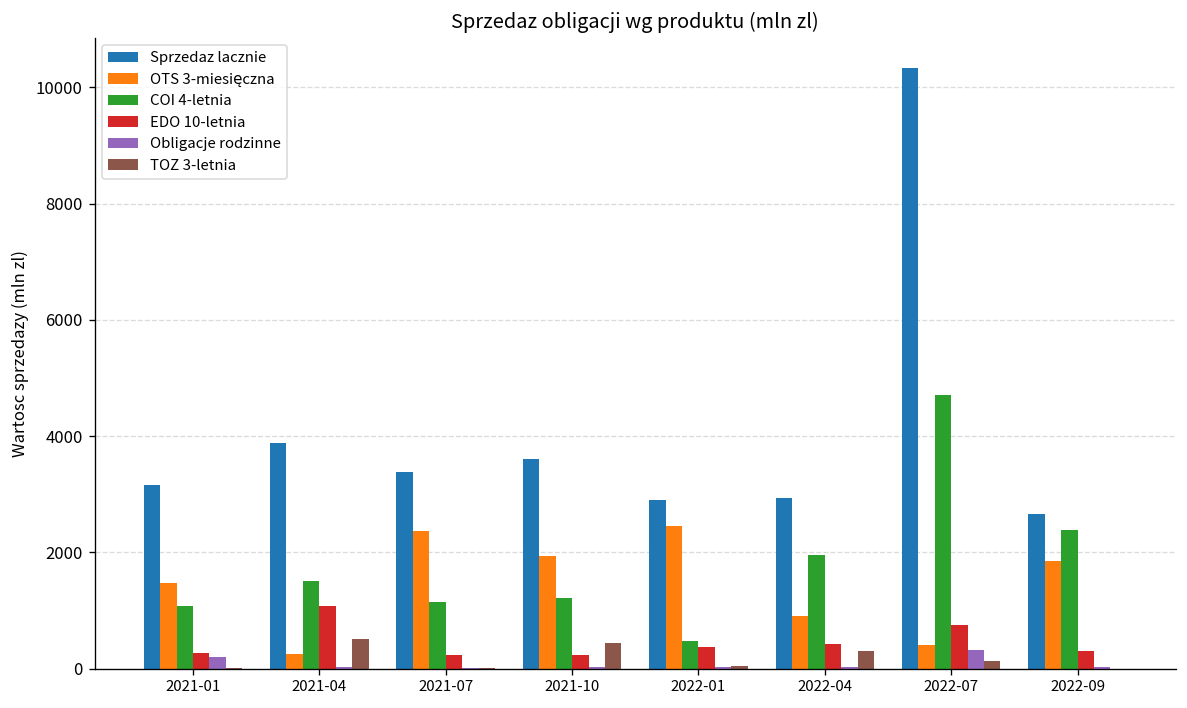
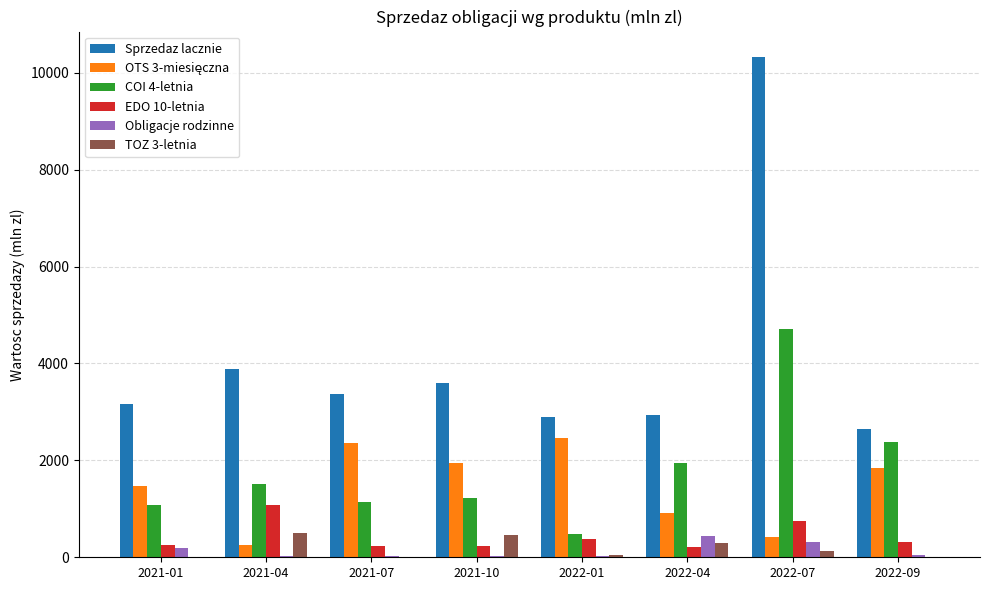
EDO 10-letnia, 2022-04: 400 -> 200
Obligacje rodzinne, 2022-04: 0 -> 400
